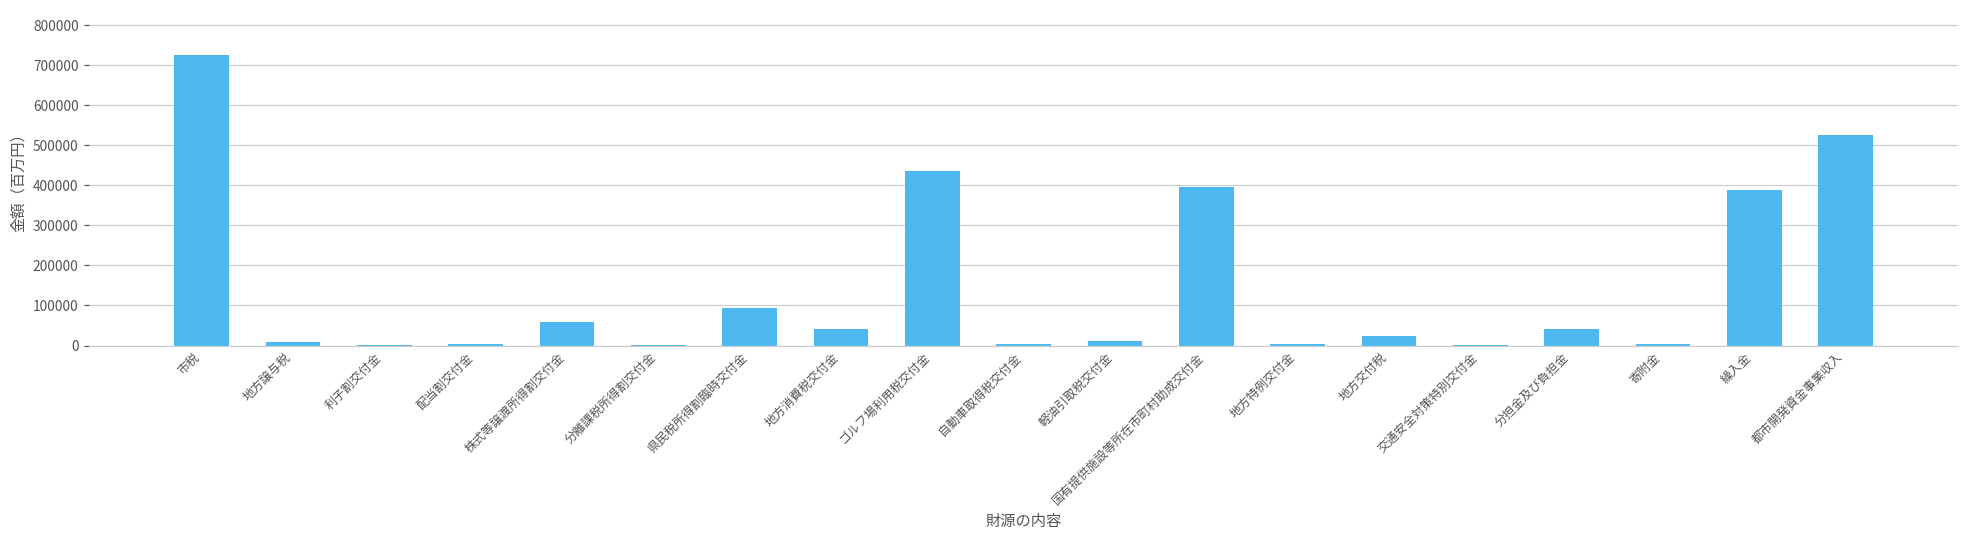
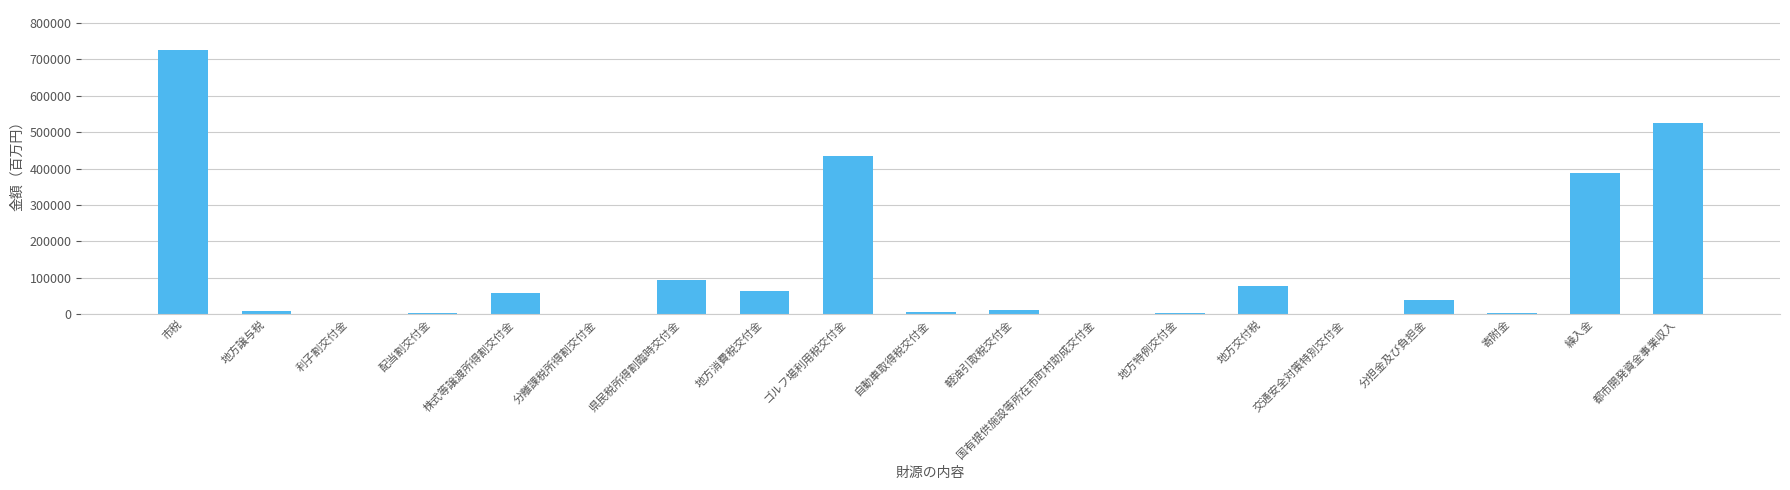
地方消費税交付金: 40000 -> 60000
国有提供施設等所在市町村助成交付金: 390000 -> 0
地方交付税: 20000 -> 80000
